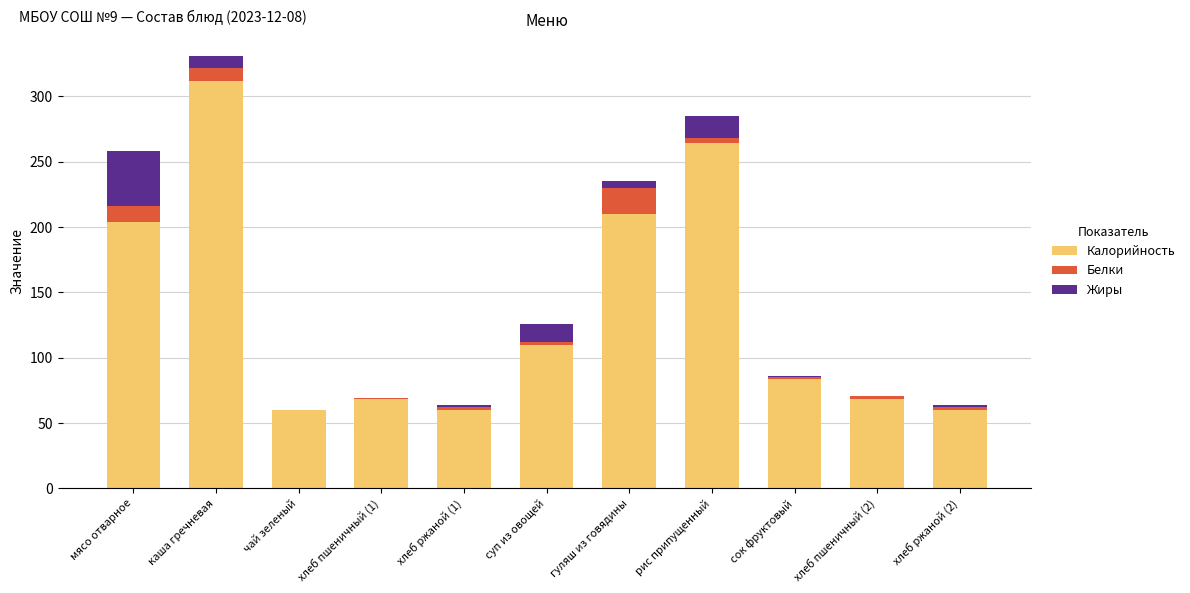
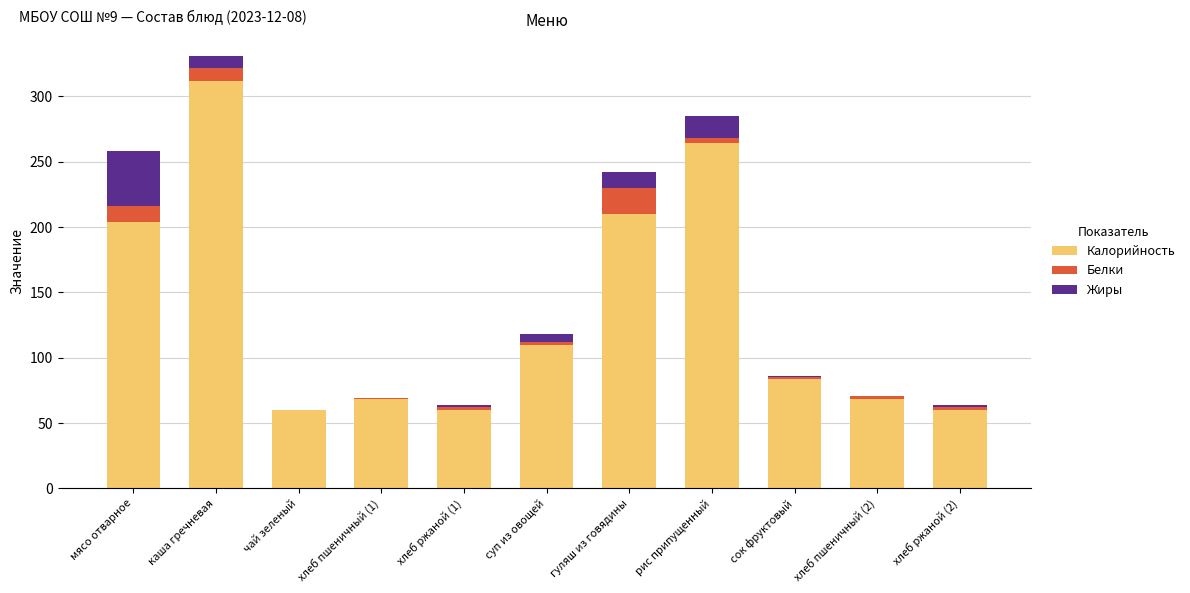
Жиры, суп из овощей: 14 -> 6
Жиры, гуляш из говядины: 5 -> 12
